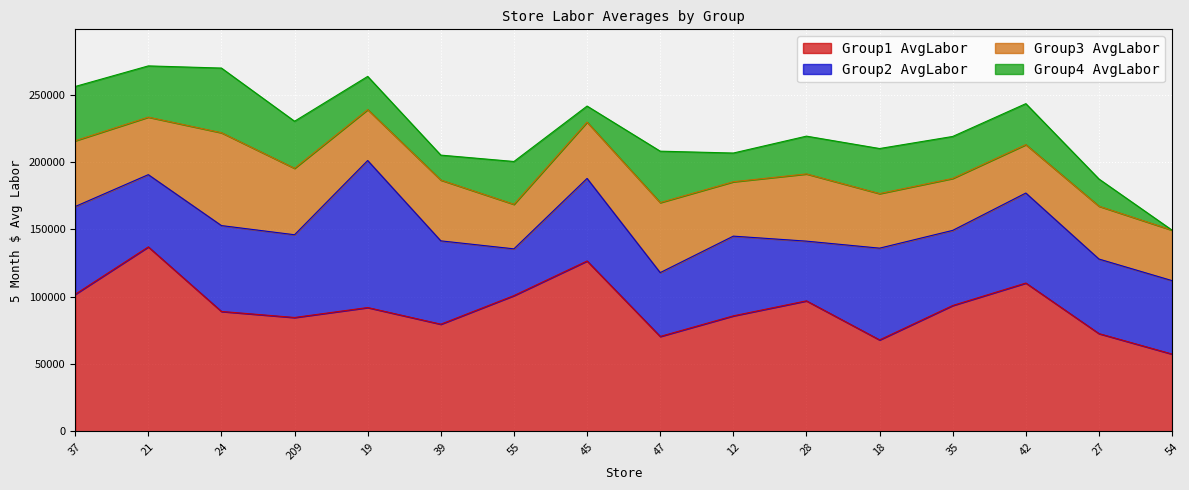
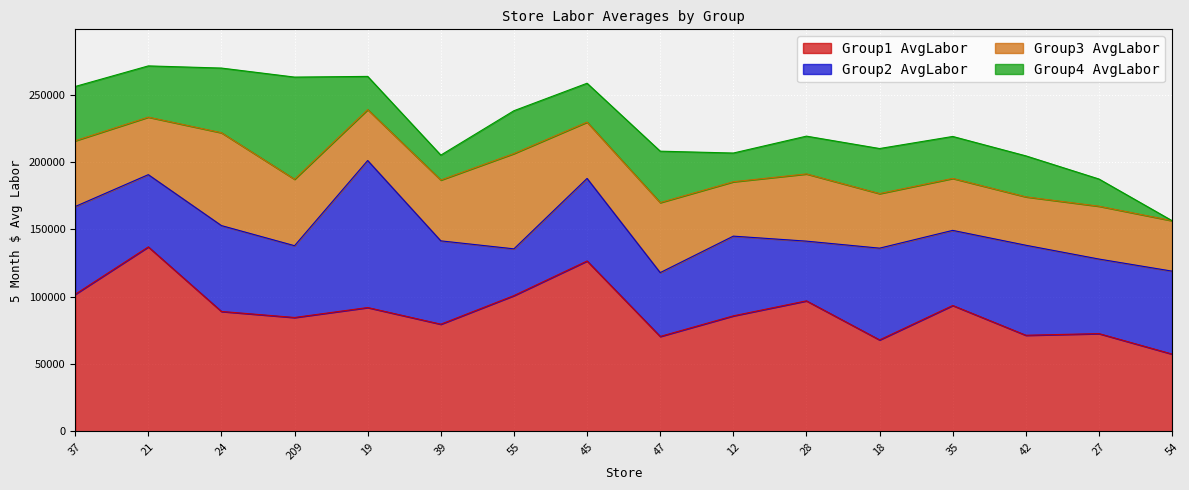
Group2 AvgLabor, 209: 61000 -> 53000
Group4 AvgLabor, 209: 35000 -> 76000
Group3 AvgLabor, 55: 33000 -> 71000
Group4 AvgLabor, 45: 12000 -> 29000
Group1 AvgLabor, 42: 110000 -> 71000
Group2 AvgLabor, 54: 54000 -> 62000
